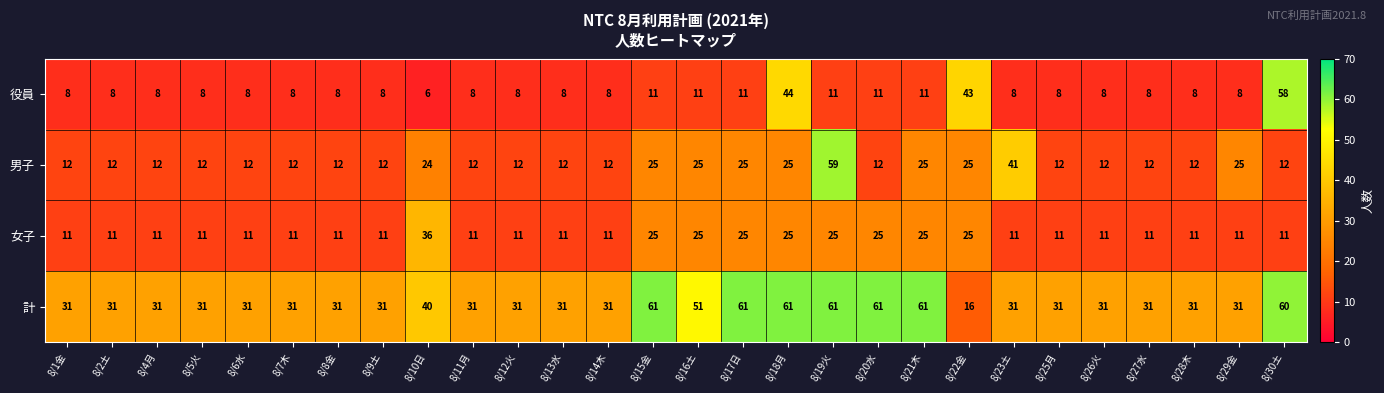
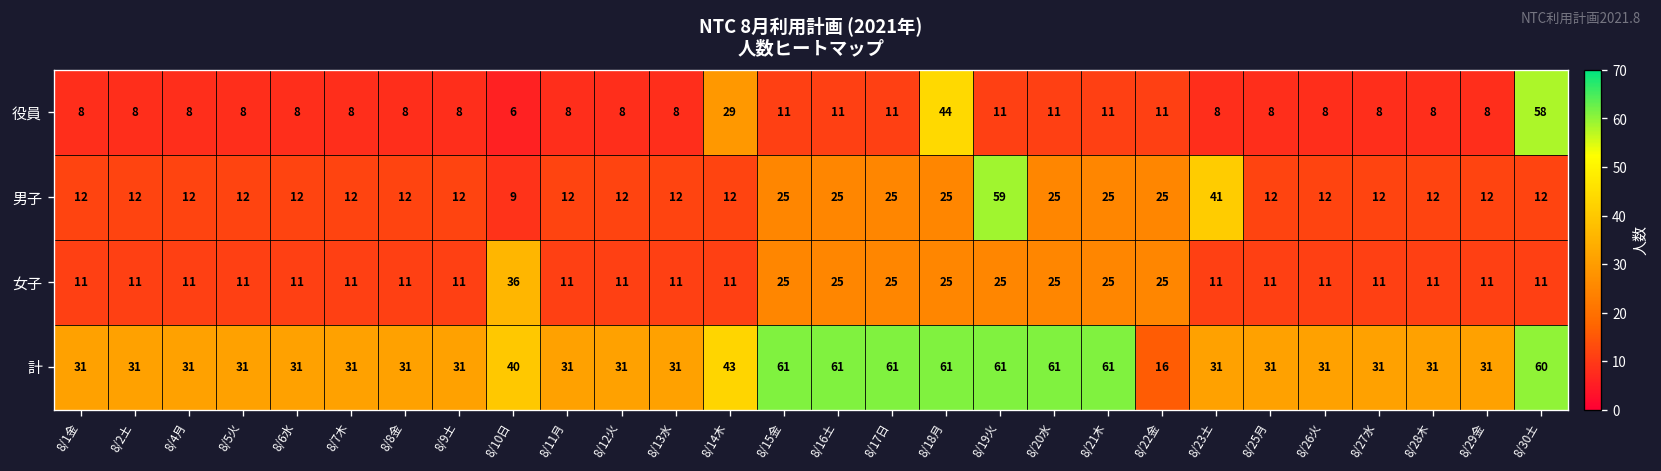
役員, 8/14木: 8 -> 29
役員, 8/22金: 43 -> 11
男子, 8/10日: 24 -> 9
男子, 8/20水: 12 -> 25
男子, 8/29金: 25 -> 12
計, 8/14木: 31 -> 43
計, 8/16土: 51 -> 61
